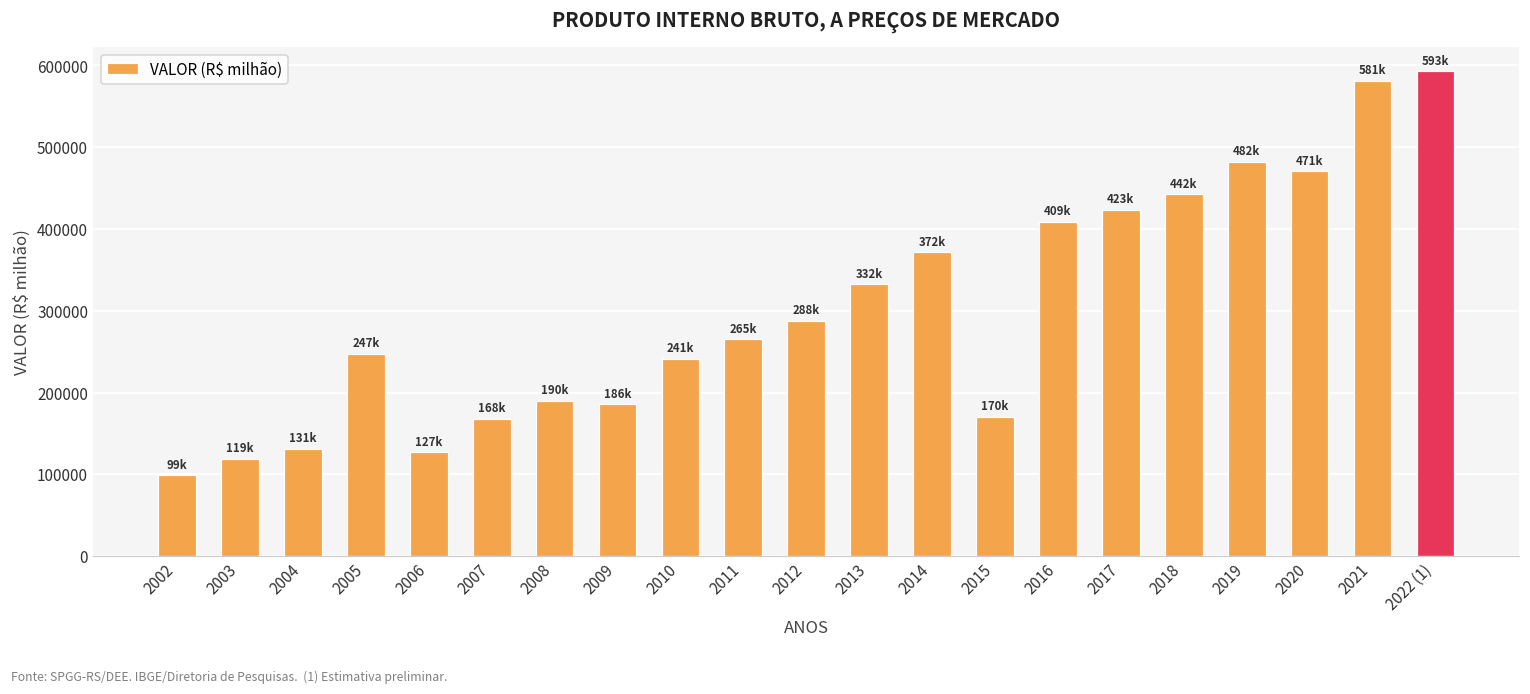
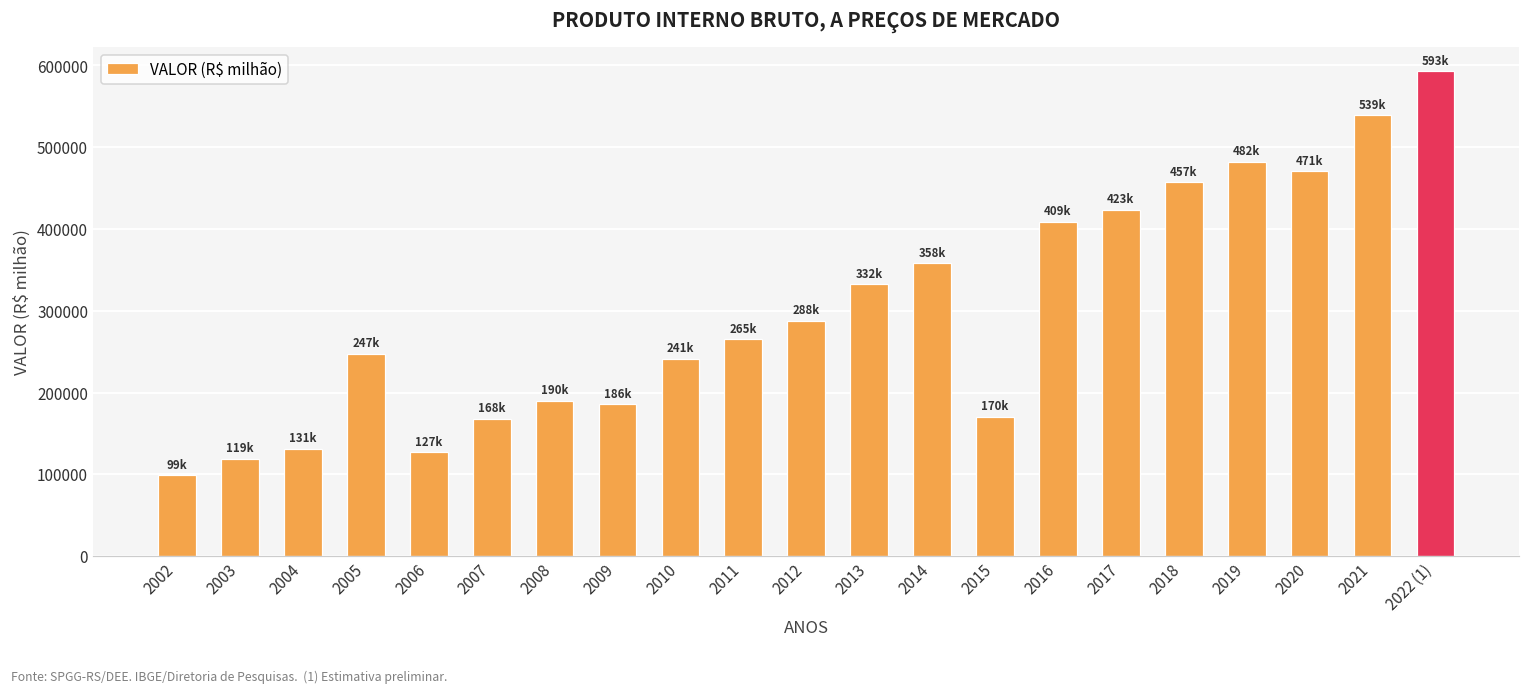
2014: 372k -> 358k
2018: 442k -> 457k
2021: 581k -> 539k
